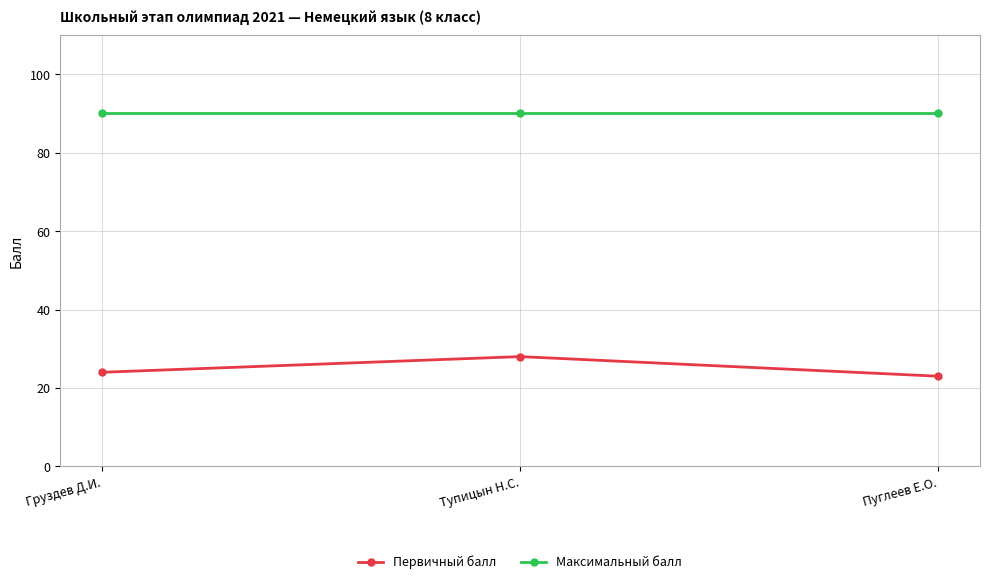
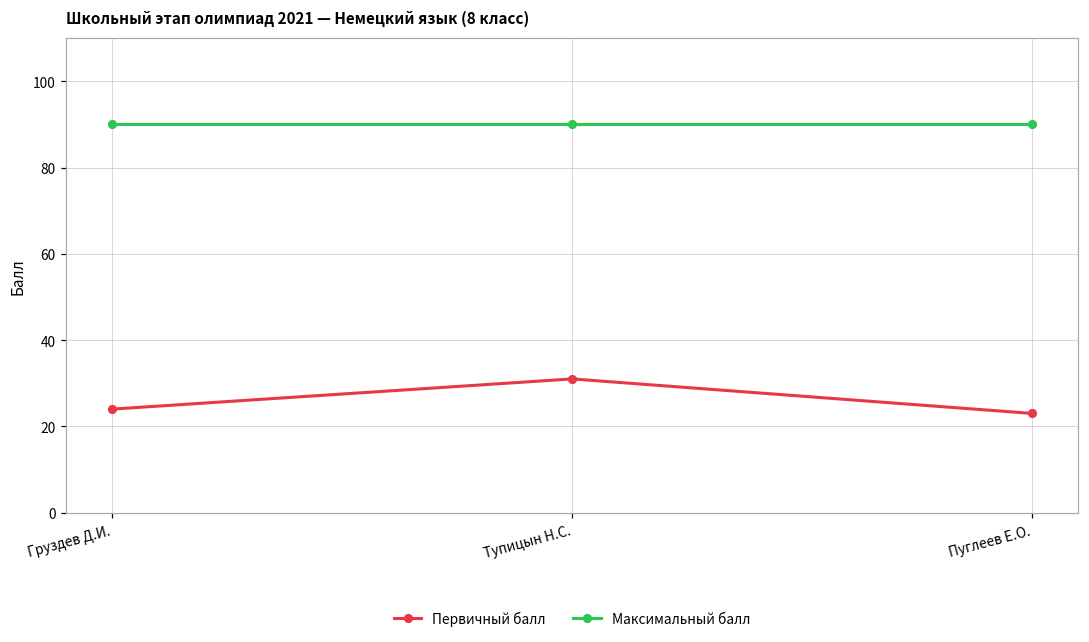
Первичный балл, Тупицын Н.С.: 28 -> 31
